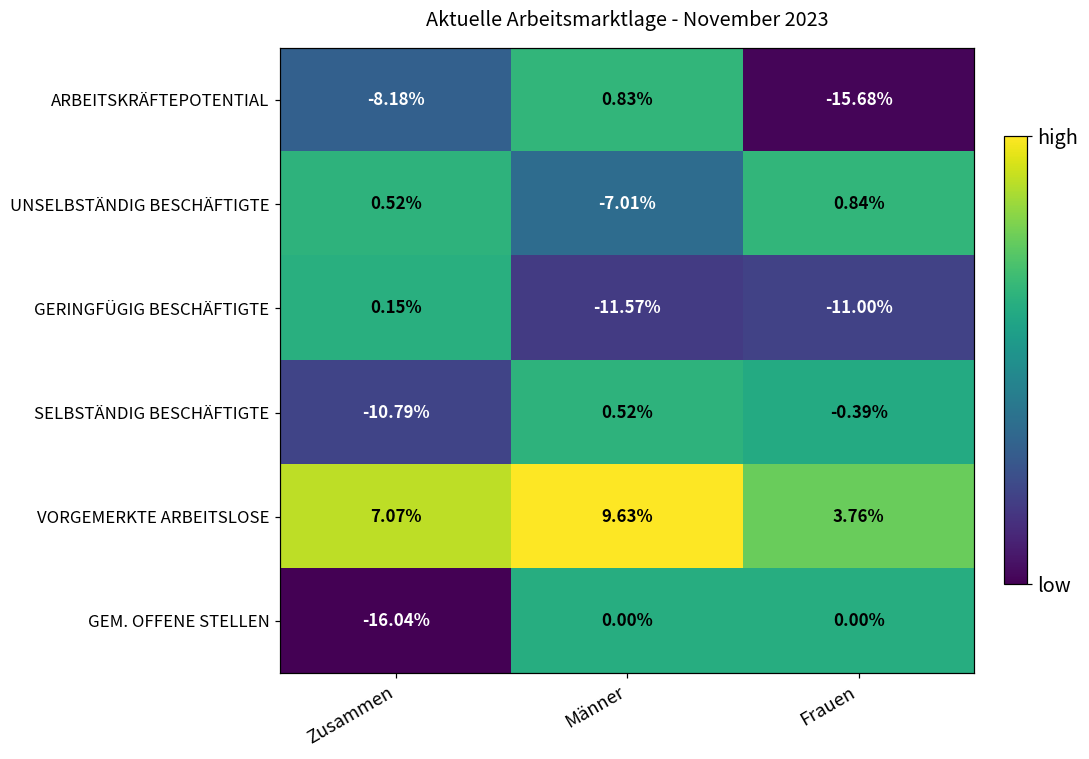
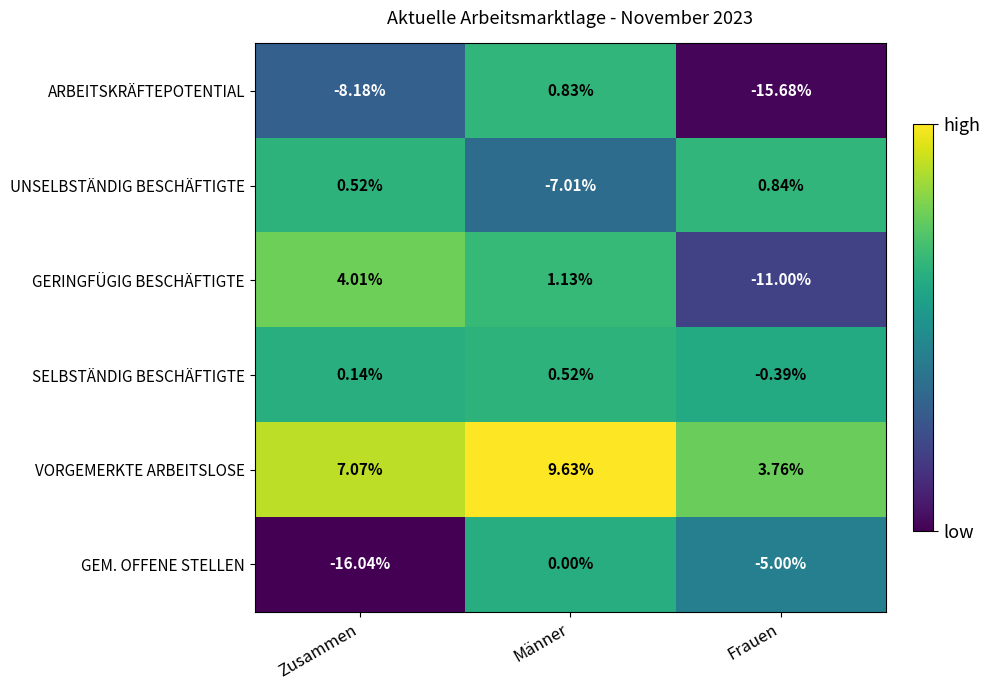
GERINGFÜGIG BESCHÄFTIGTE, Zusammen: 0.15% -> 4.01%
GERINGFÜGIG BESCHÄFTIGTE, Männer: -11.57% -> 1.13%
SELBSTÄNDIG BESCHÄFTIGTE, Zusammen: -10.79% -> 0.14%
GEM. OFFENE STELLEN, Frauen: 0.00% -> -5.00%
